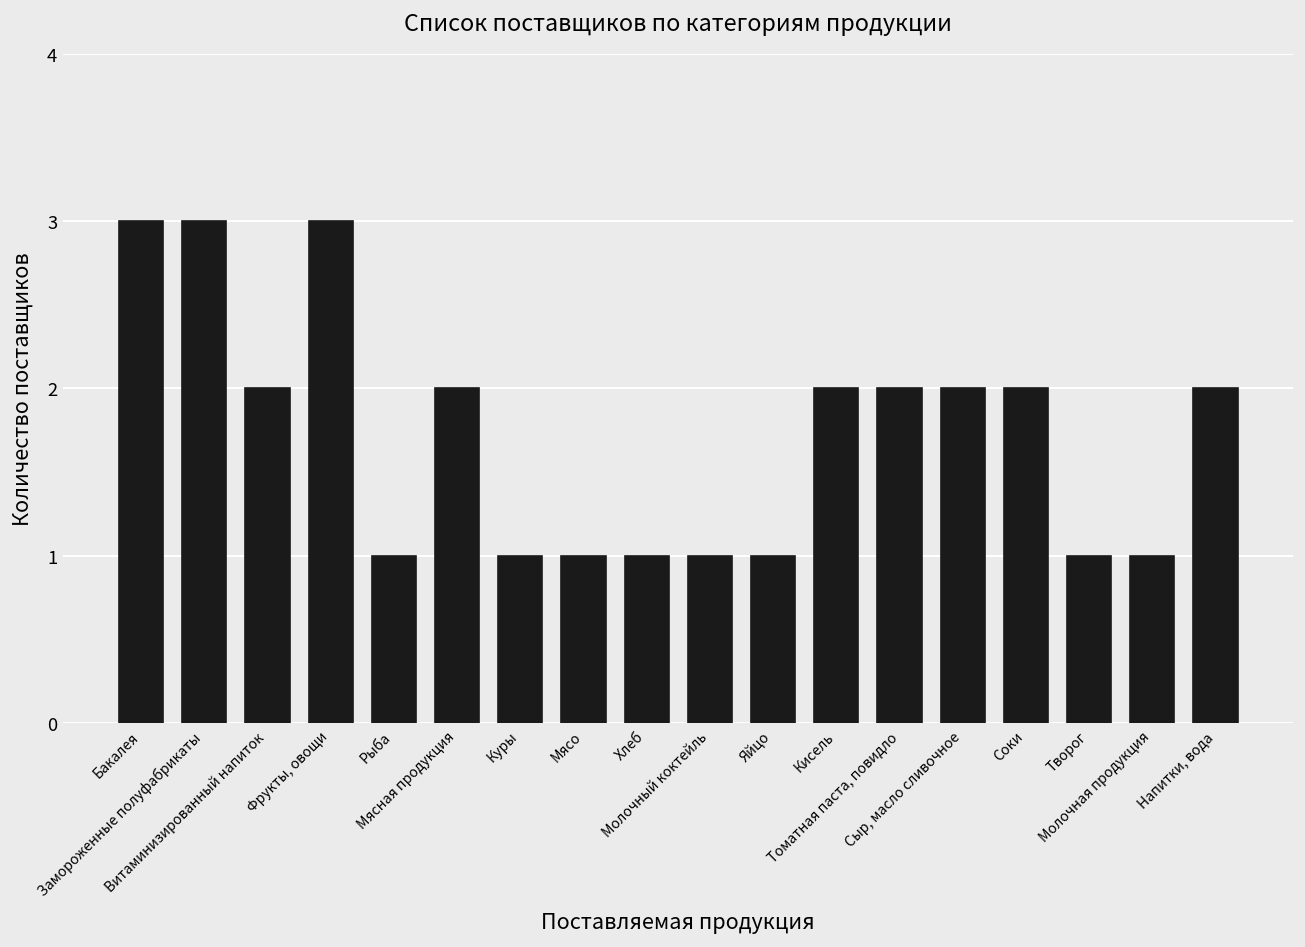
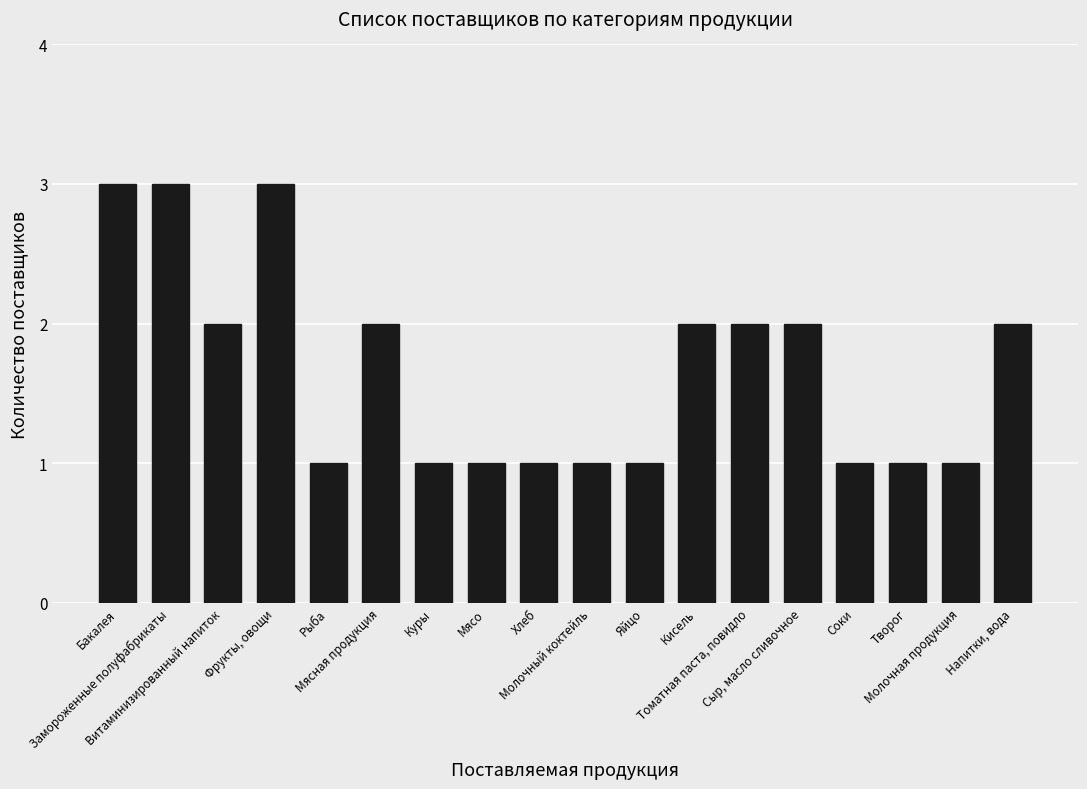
Соки: 2 -> 1
